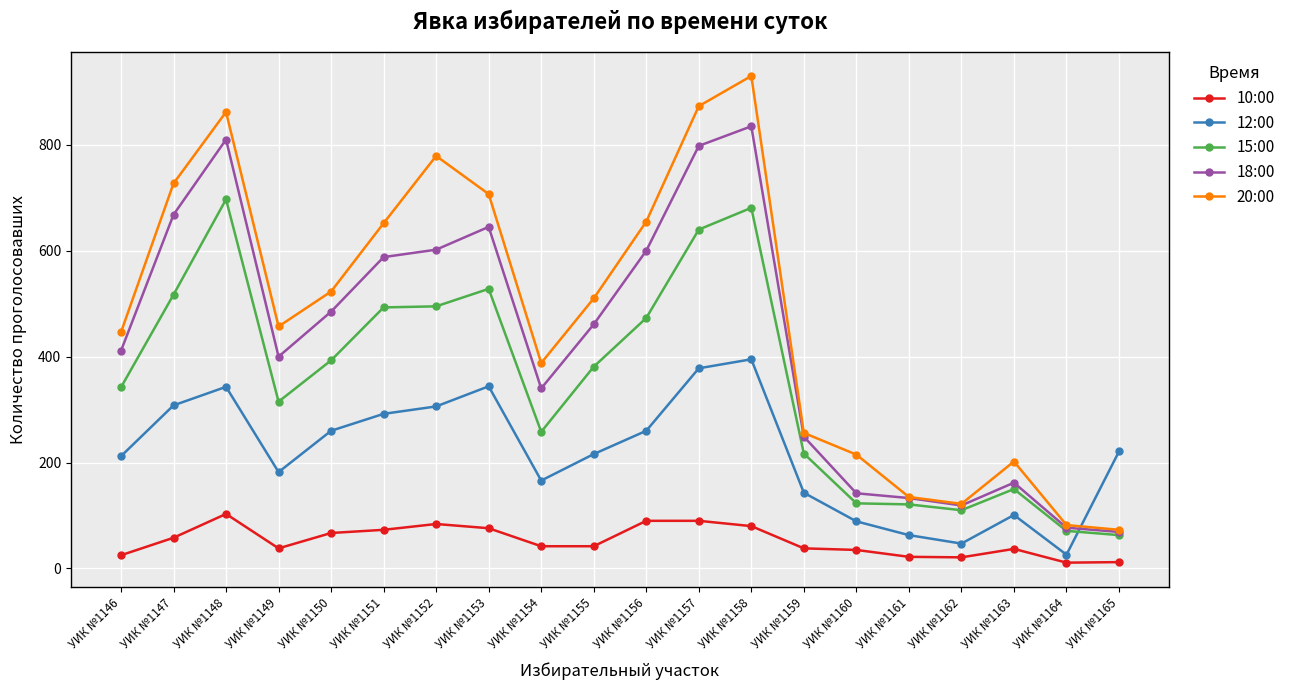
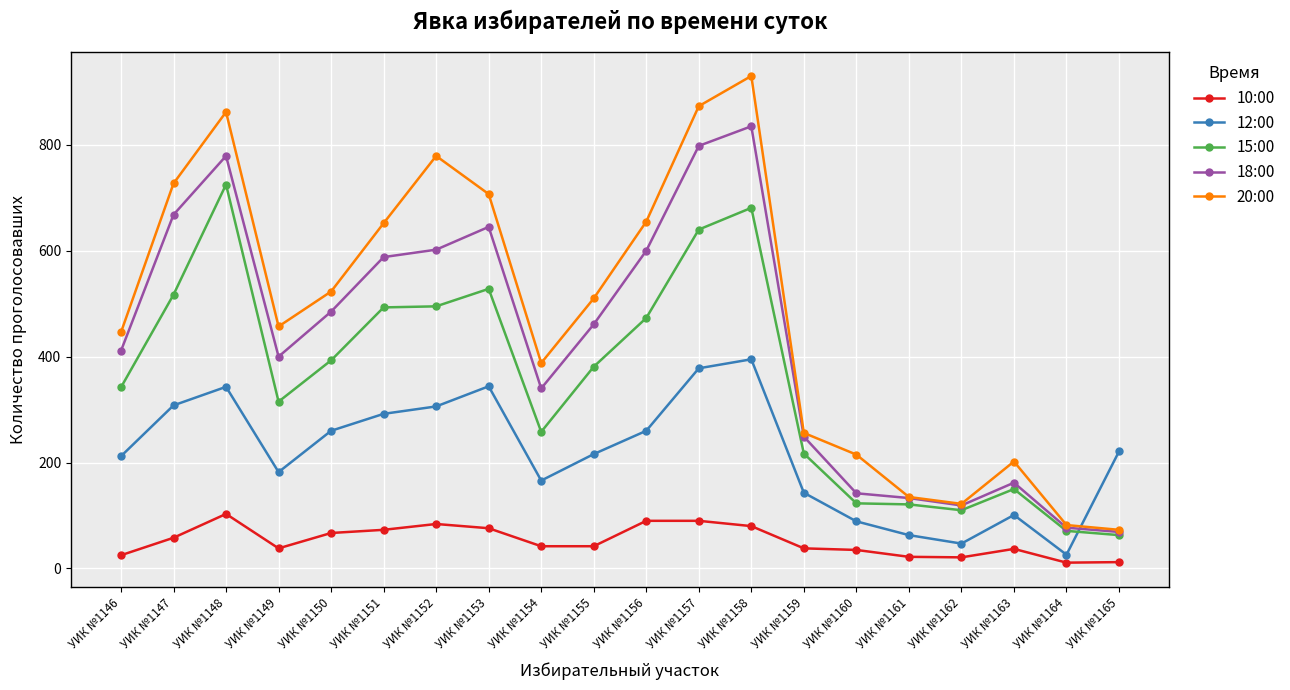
15:00, УИК №1148: 700 -> 730
18:00, УИК №1148: 810 -> 780
